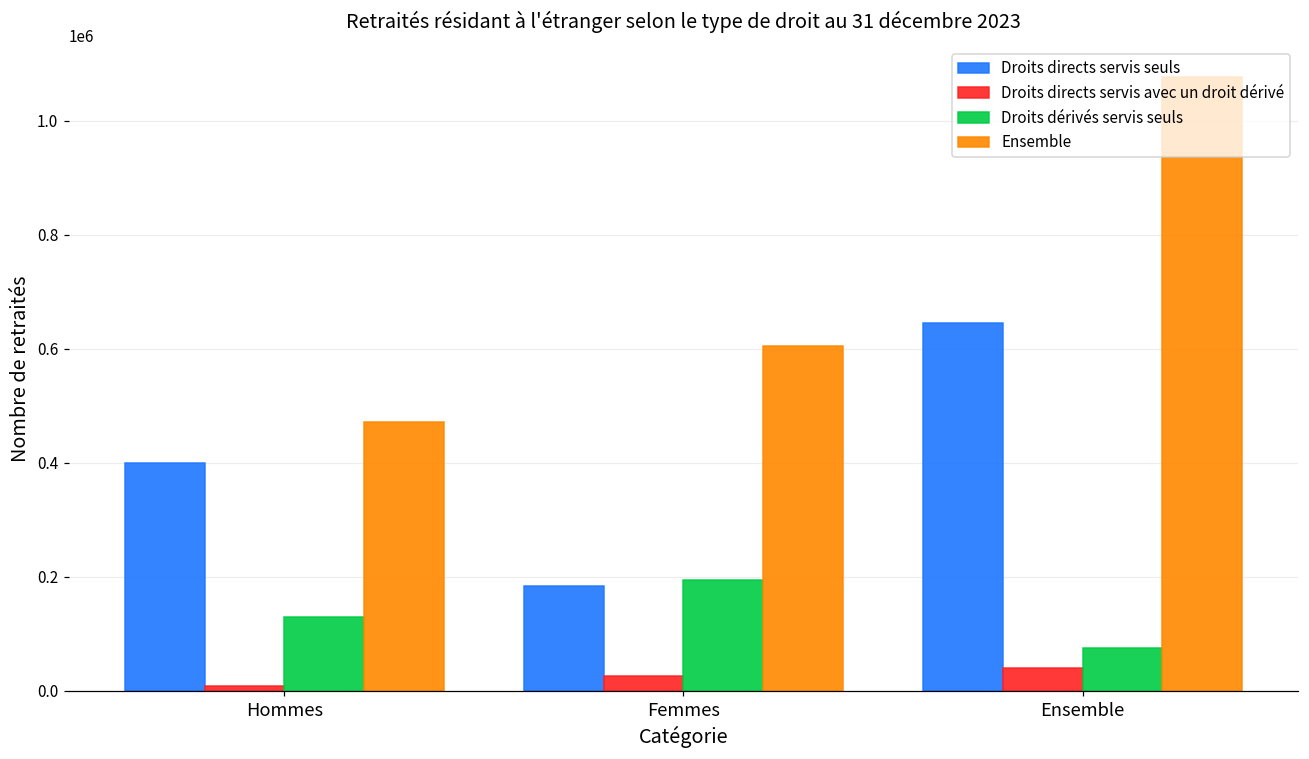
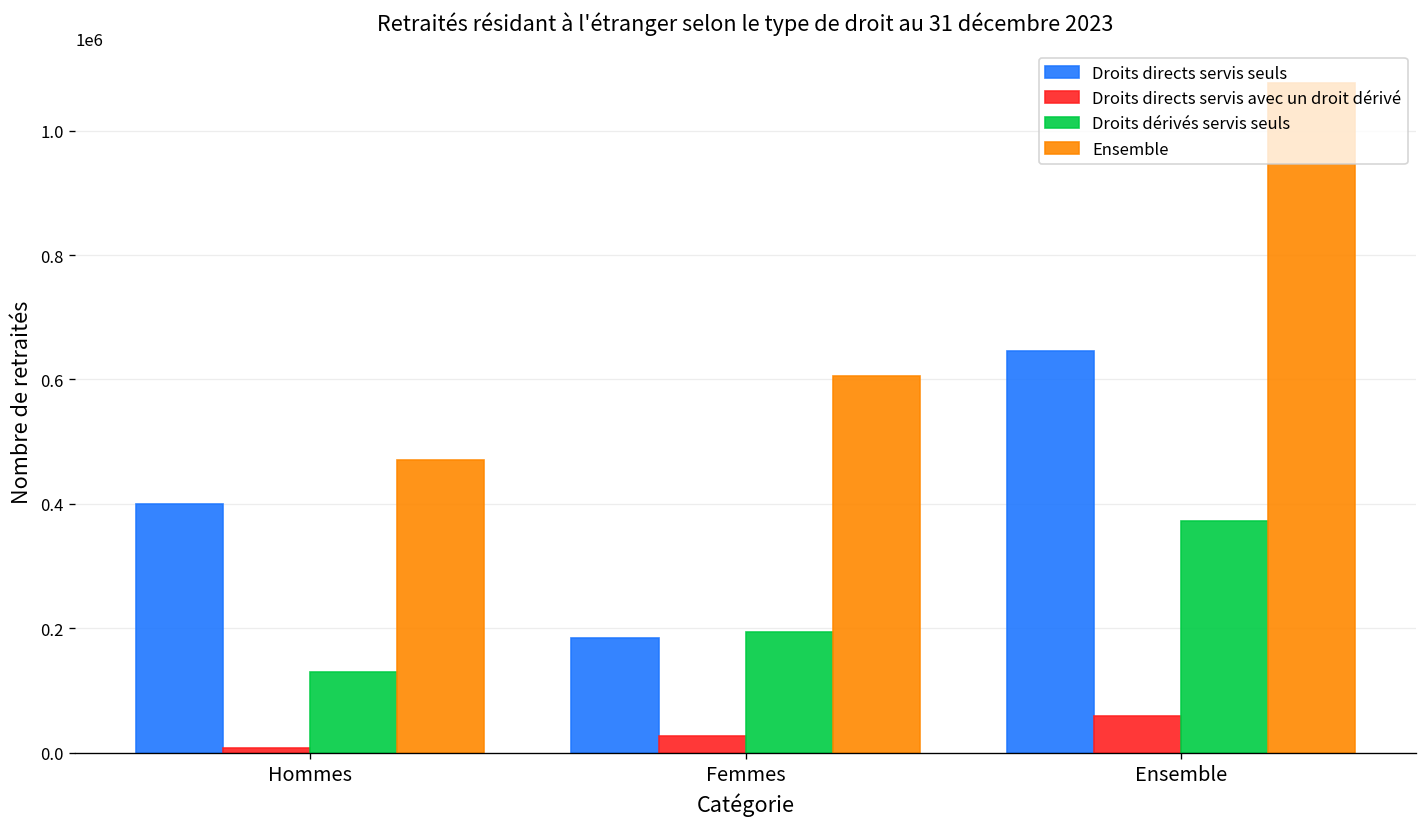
Droits directs servis avec un droit dérivé, Ensemble: 40000 -> 60000
Droits dérivés servis seuls, Ensemble: 80000 -> 370000
